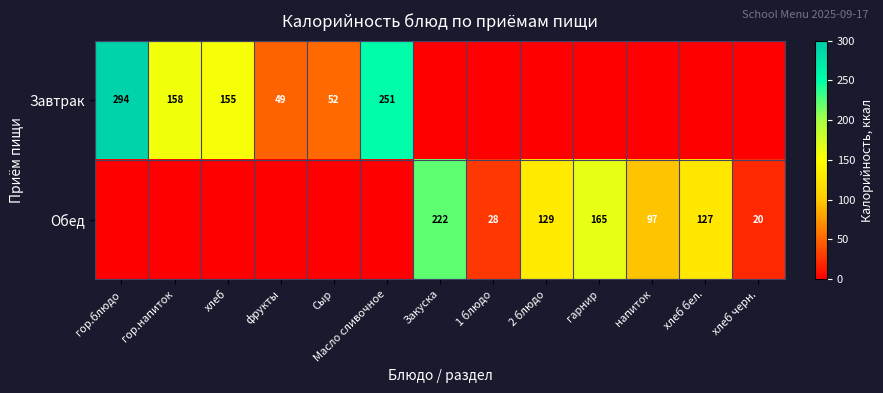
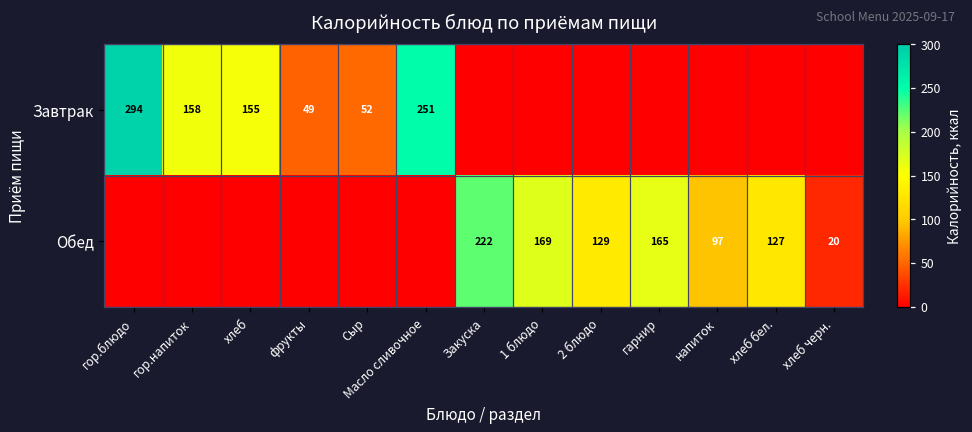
Обед, 1 блюдо: 28 -> 169
